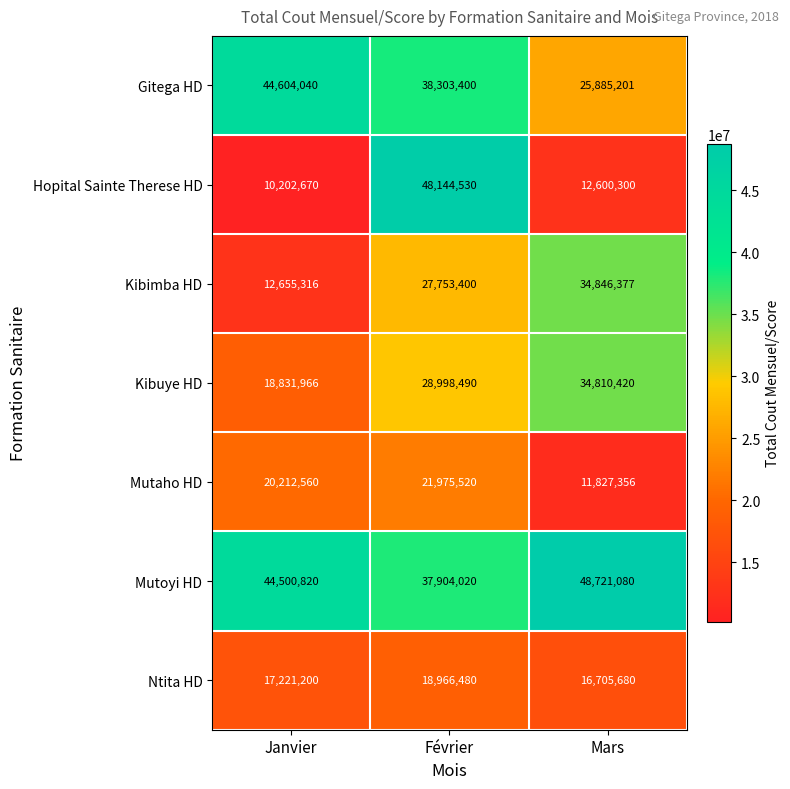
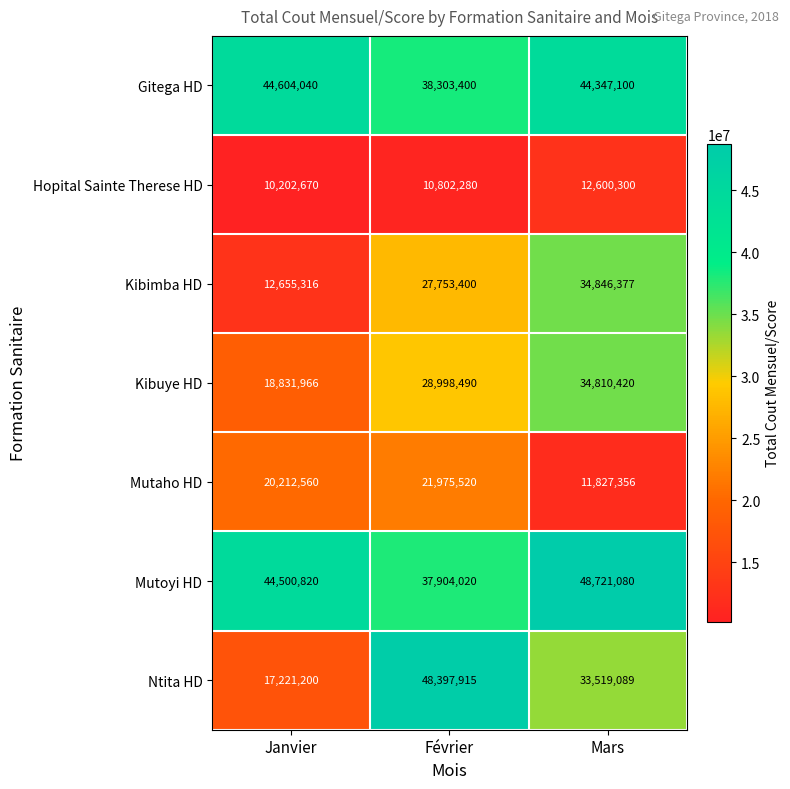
Gitega HD, Mars: 25,885,201 -> 44,347,100
Hopital Sainte Therese HD, Février: 48,144,530 -> 10,802,280
Ntita HD, Février: 18,966,480 -> 48,397,915
Ntita HD, Mars: 16,705,680 -> 33,519,089
